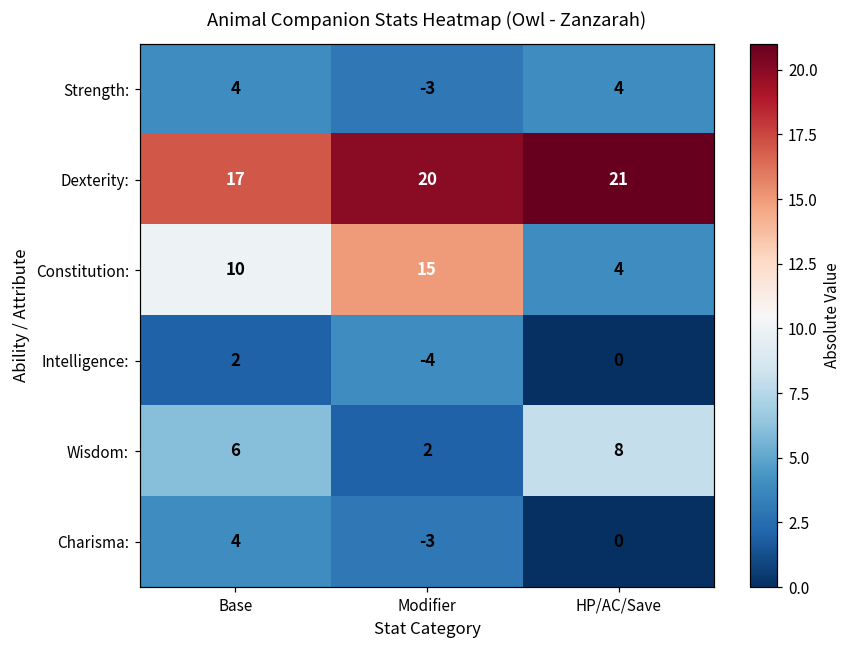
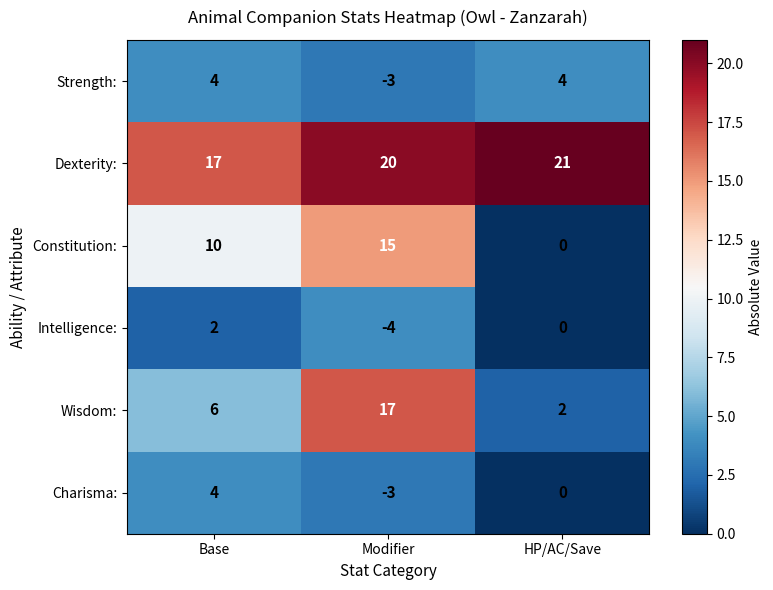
Constitution:, HP/AC/Save: 4 -> 0
Wisdom:, Modifier: 2 -> 17
Wisdom:, HP/AC/Save: 8 -> 2
